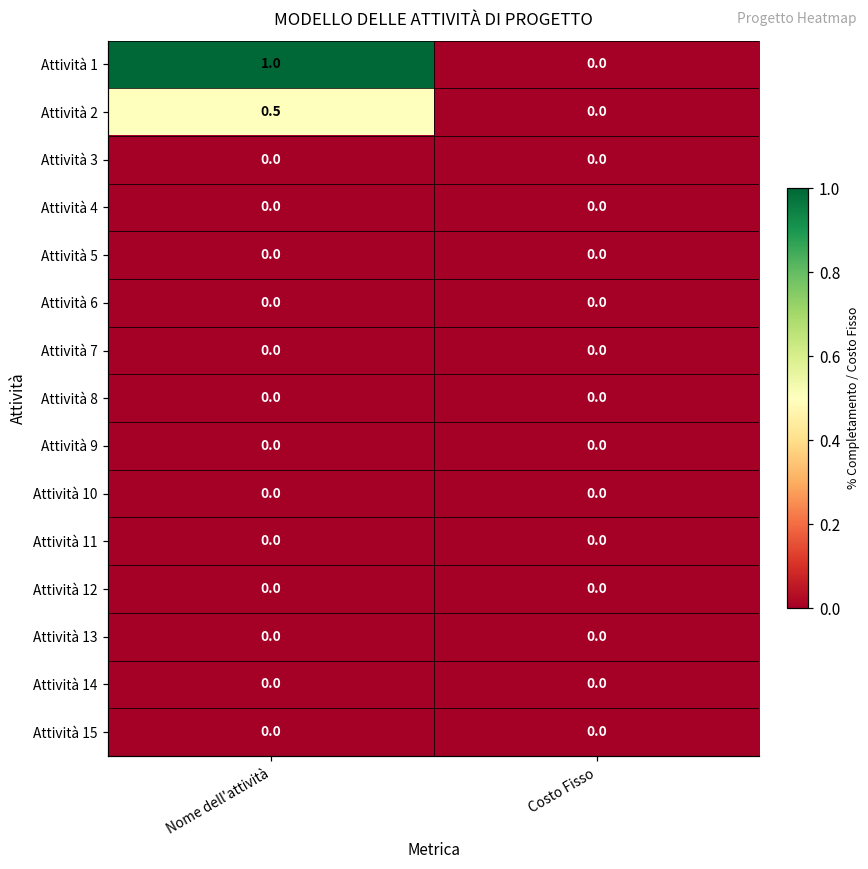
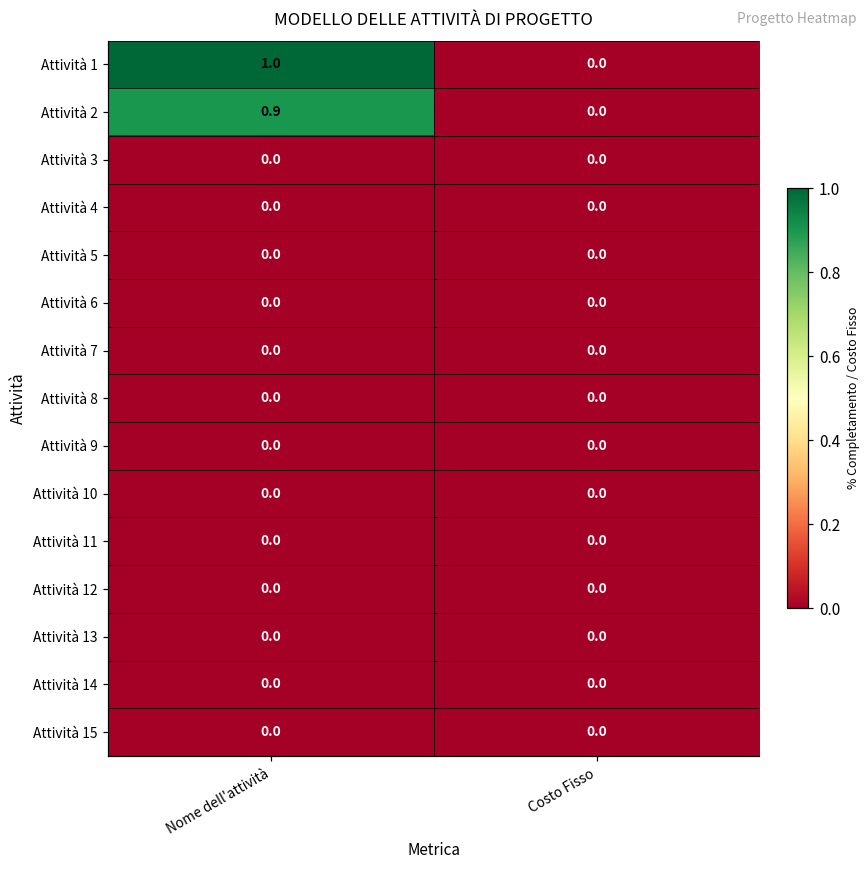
Attività 2, Nome dell'attività: 0.5 -> 0.9
